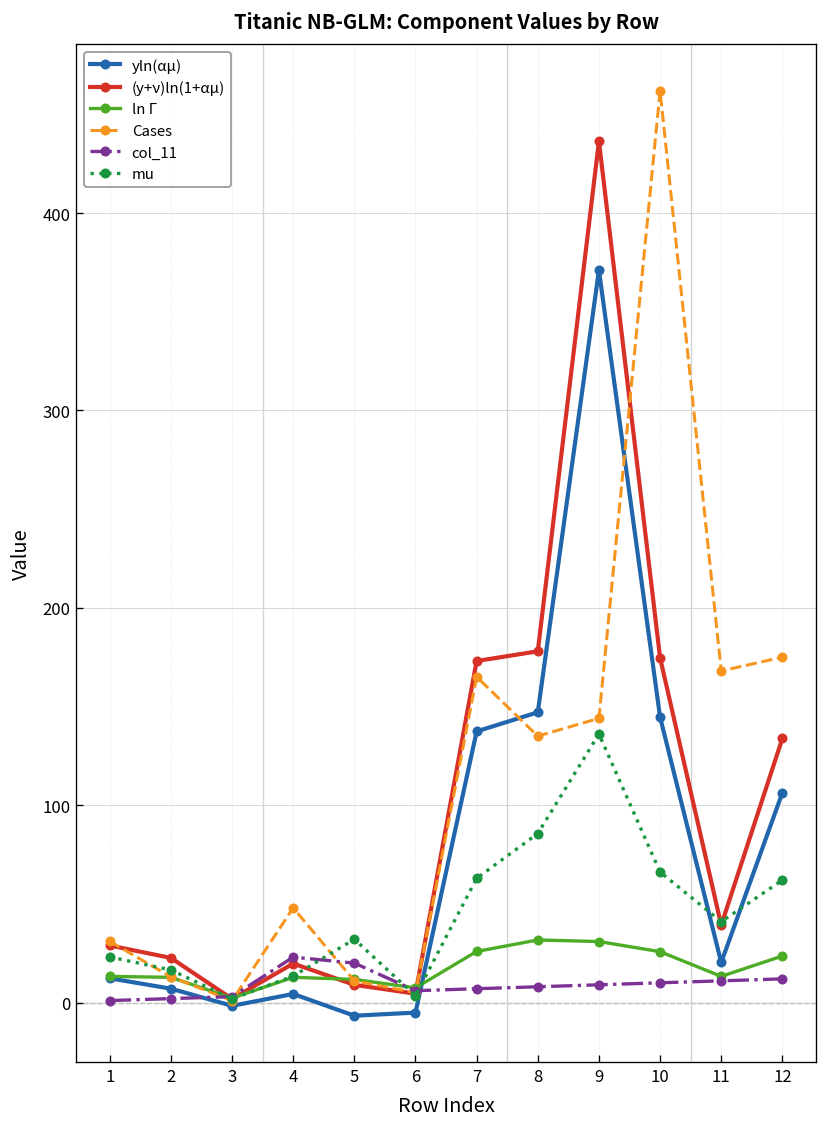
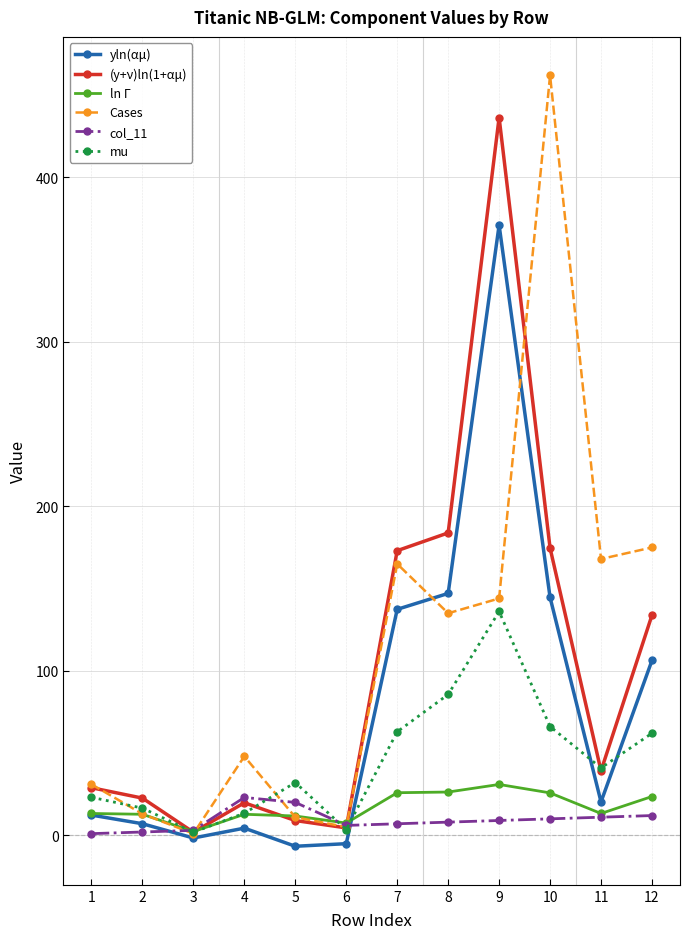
(y+ν)ln(1+αμ), 8: 178 -> 184
ln Γ, 8: 32 -> 26
